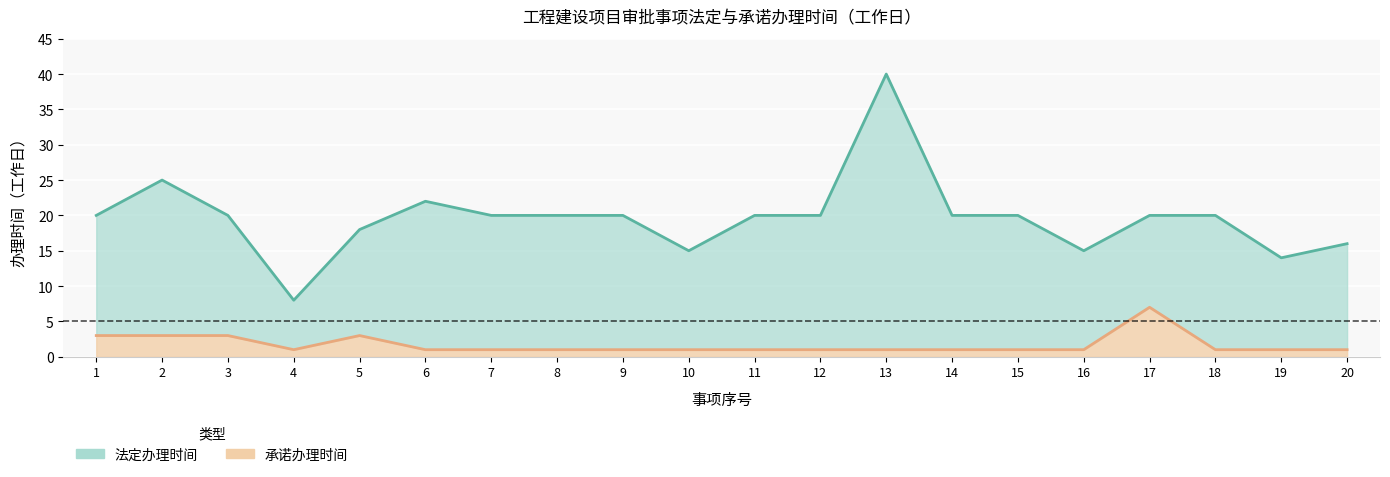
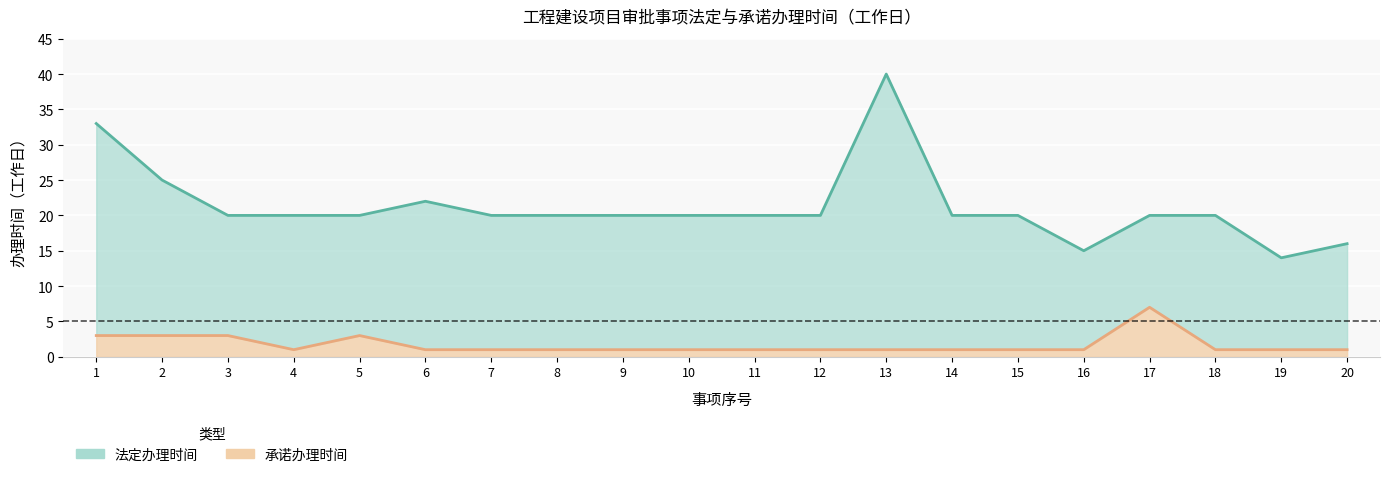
法定办理时间, 1: 20 -> 33
法定办理时间, 4: 8 -> 20
法定办理时间, 5: 18 -> 20
法定办理时间, 10: 15 -> 20
